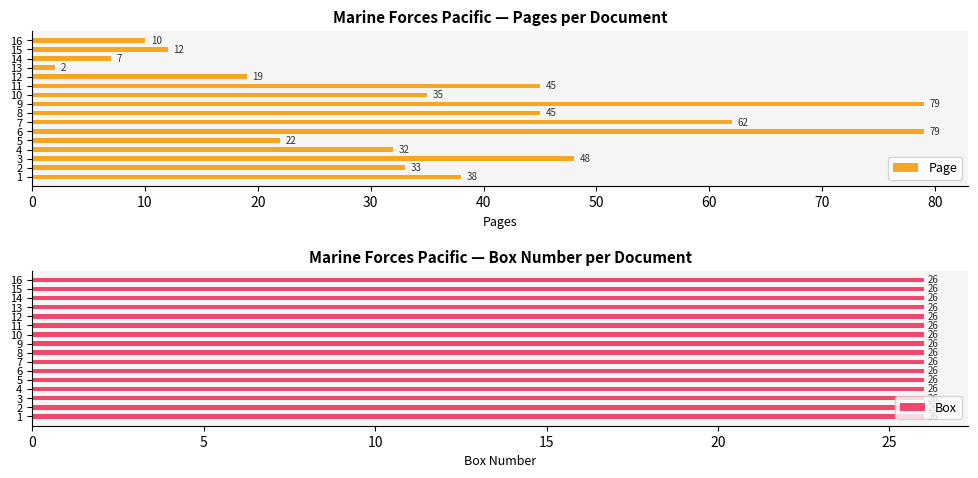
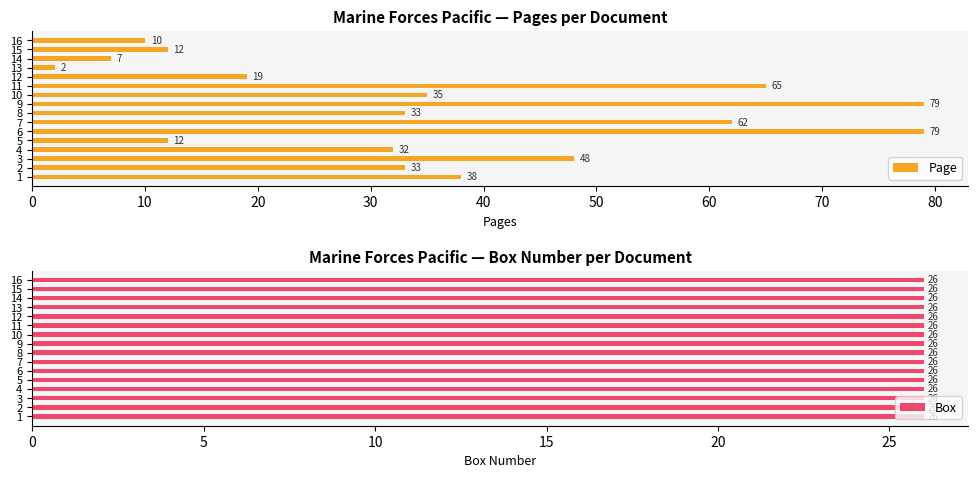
Marine Forces Pacific — Pages per Document, 11: 45 -> 65
Marine Forces Pacific — Pages per Document, 8: 45 -> 33
Marine Forces Pacific — Pages per Document, 5: 22 -> 12
